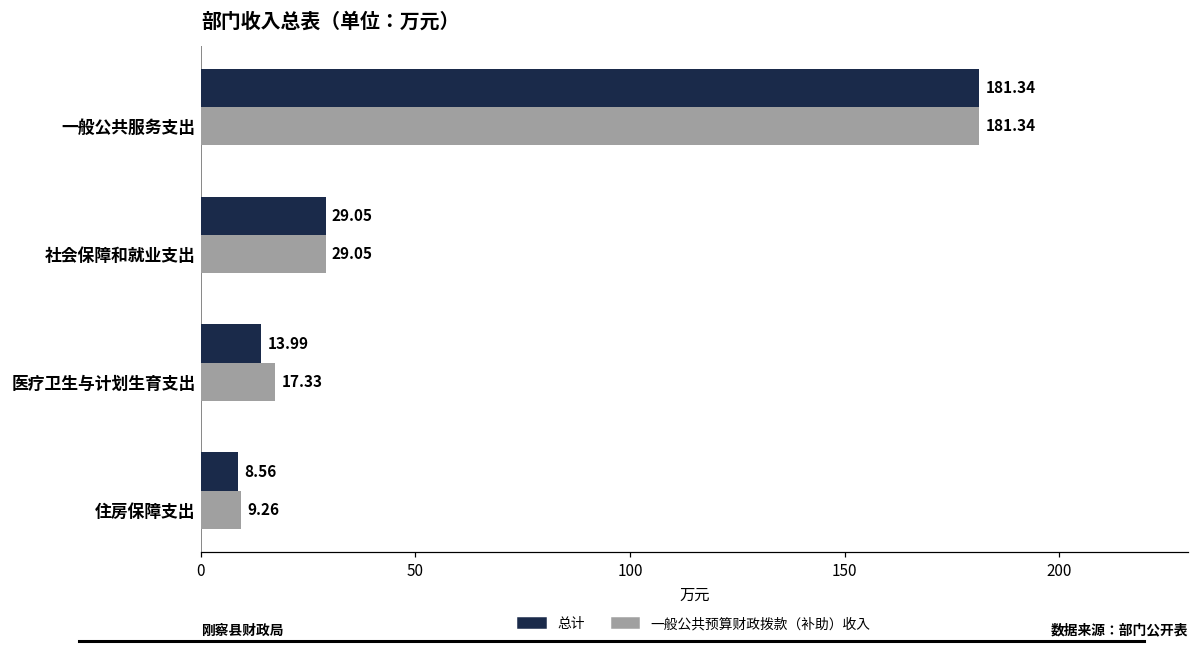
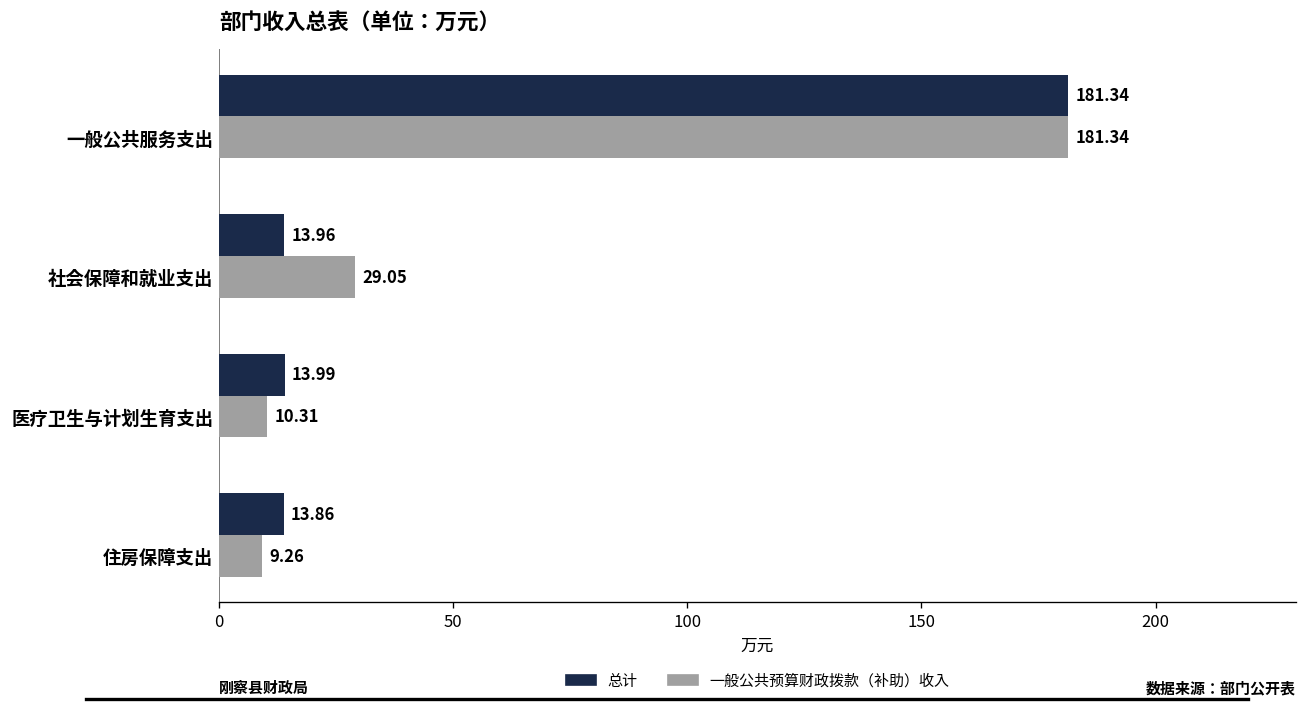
总计, 社会保障和就业支出: 29.05 -> 13.96
一般公共预算财政拨款（补助）收入, 医疗卫生与计划生育支出: 17.33 -> 10.31
总计, 住房保障支出: 8.56 -> 13.86
